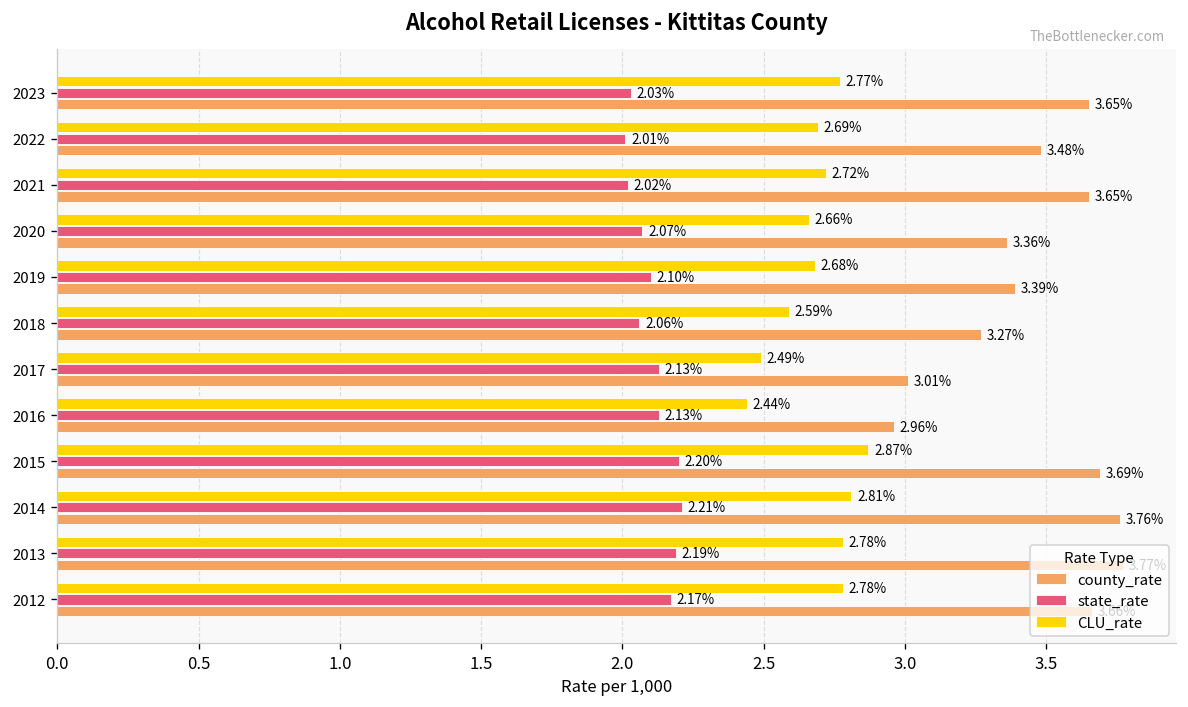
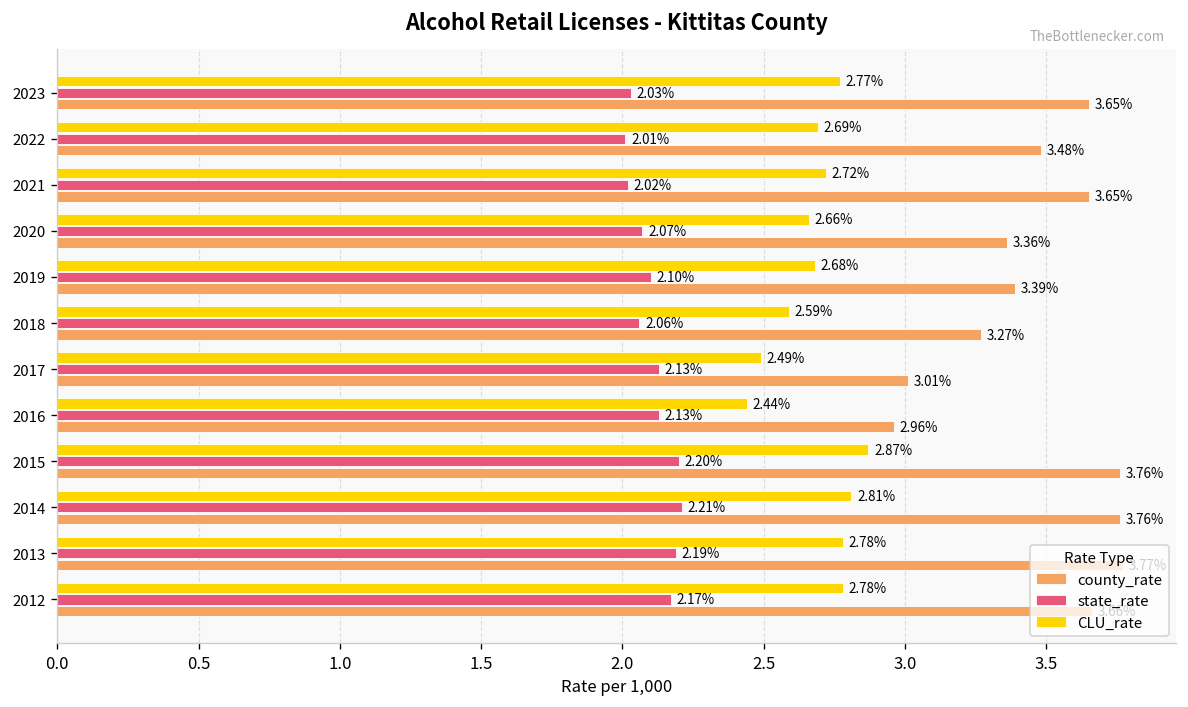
county_rate, 2015: 3.69% -> 3.76%
